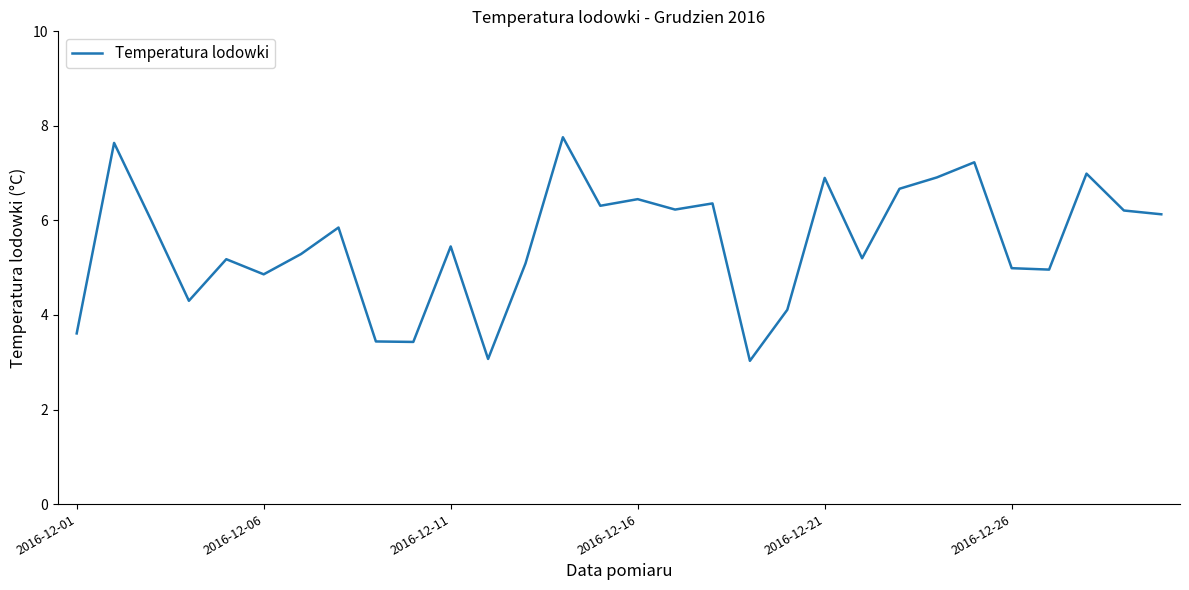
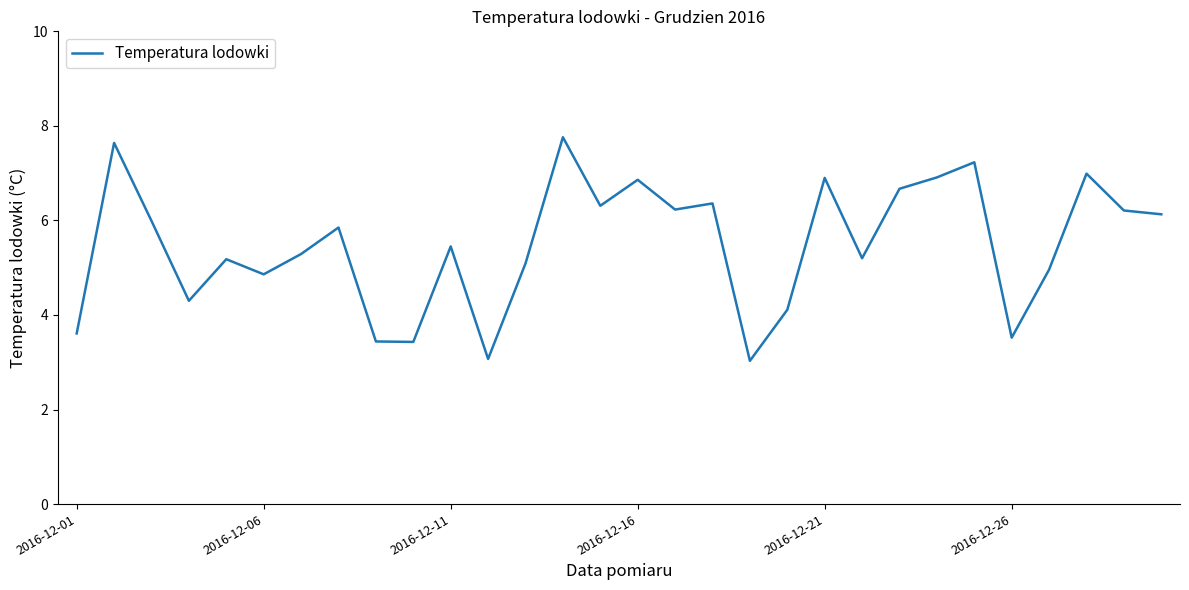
2016-12-16: 6.5 -> 6.9
2016-12-26: 5.0 -> 3.5
